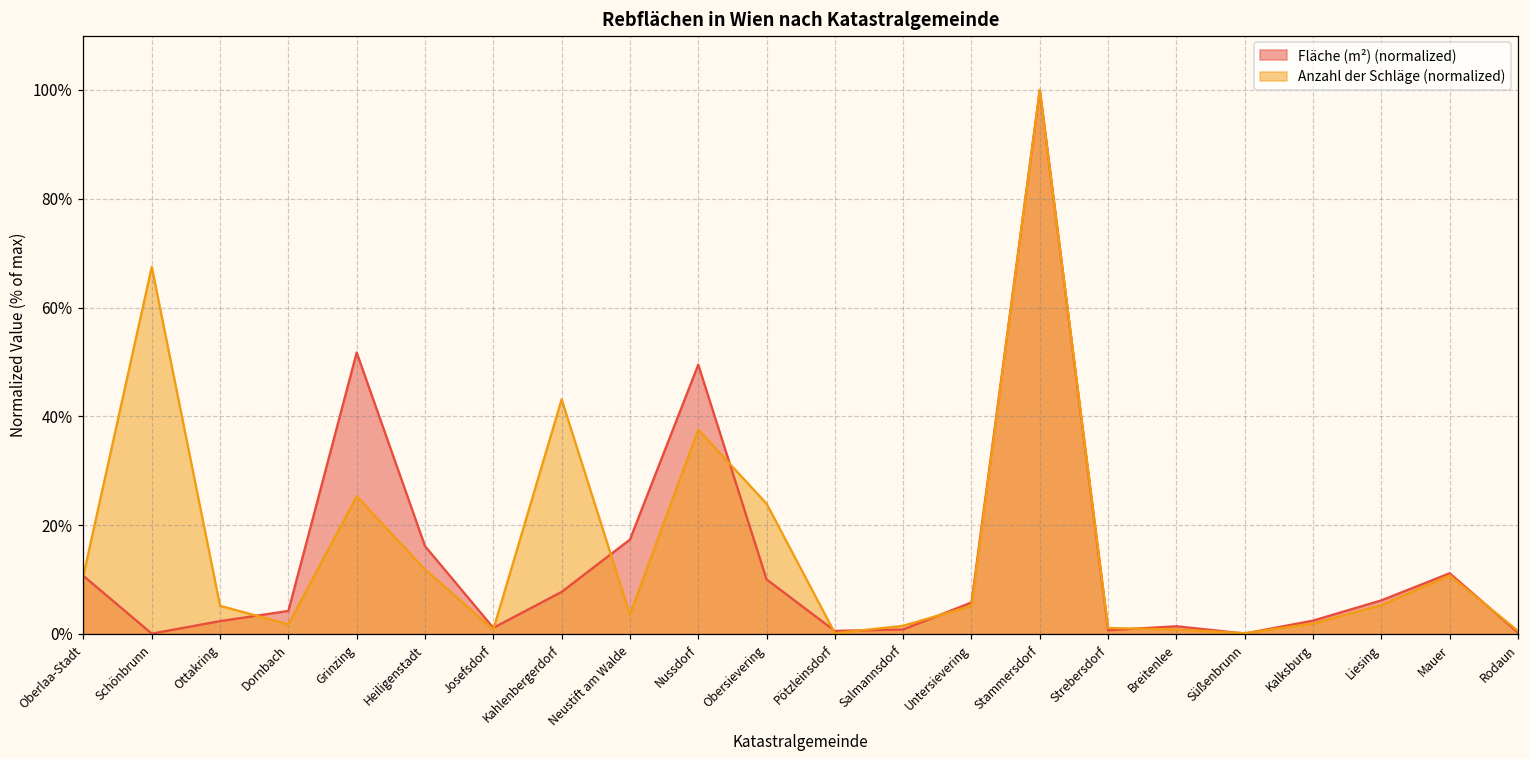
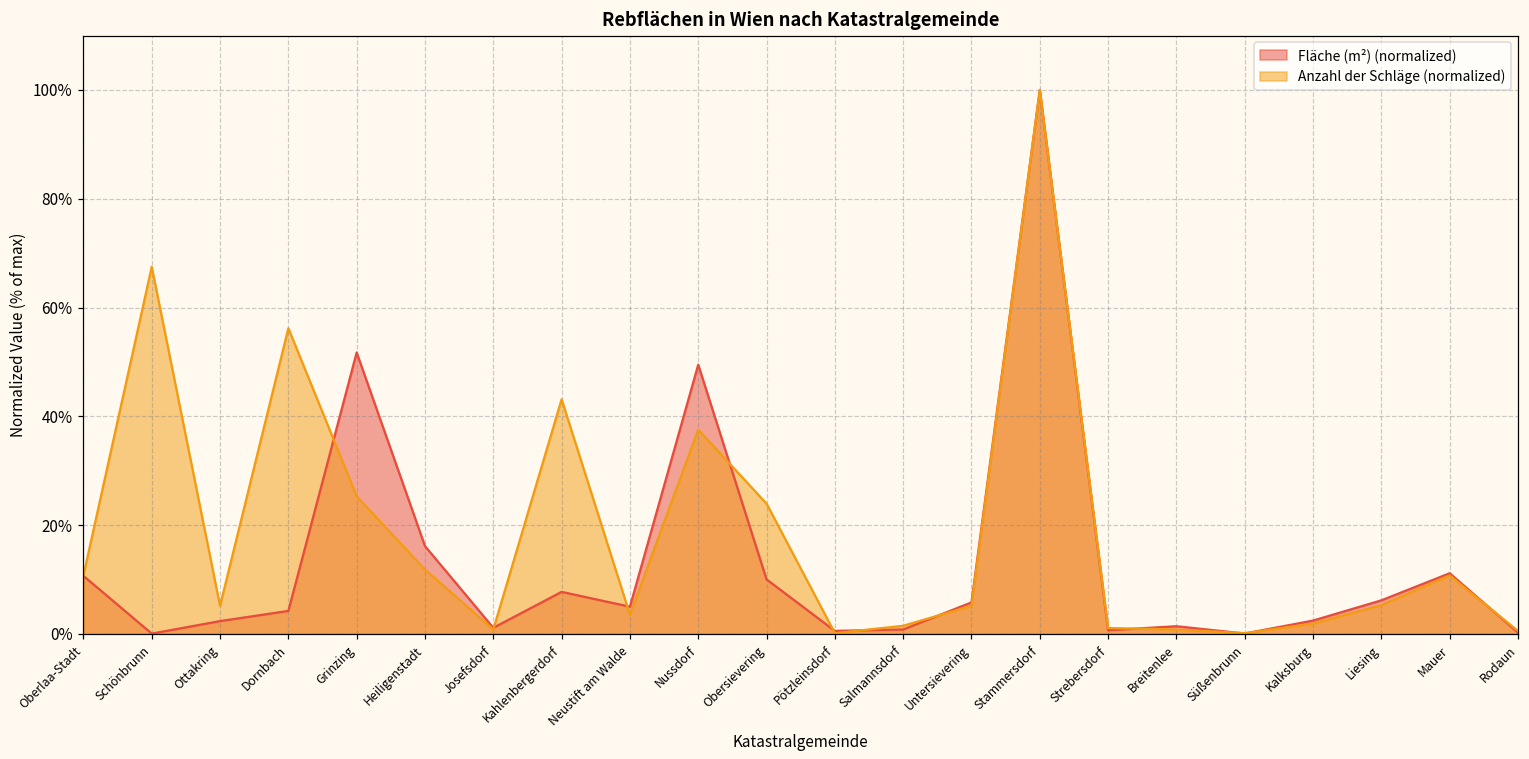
Anzahl der Schläge (normalized), Dornbach: 2% -> 56%
Fläche (m²) (normalized), Neustift am Walde: 17% -> 5%
